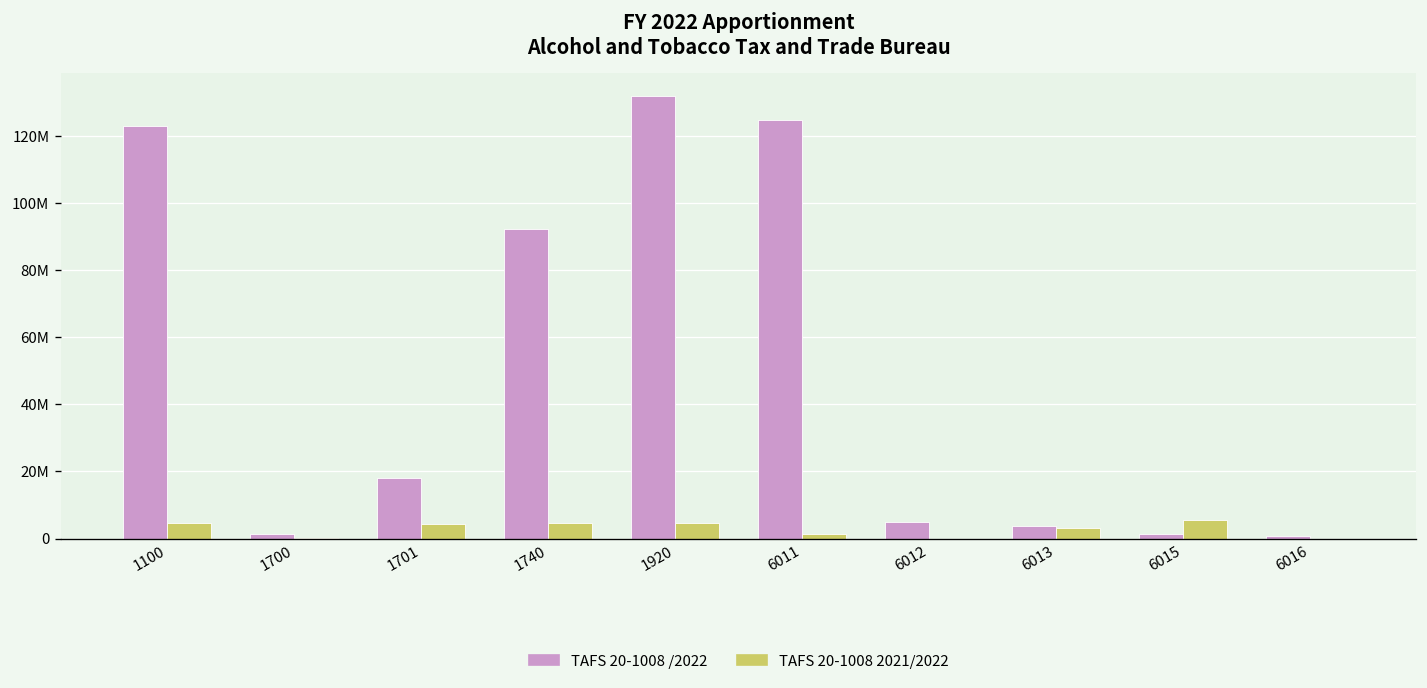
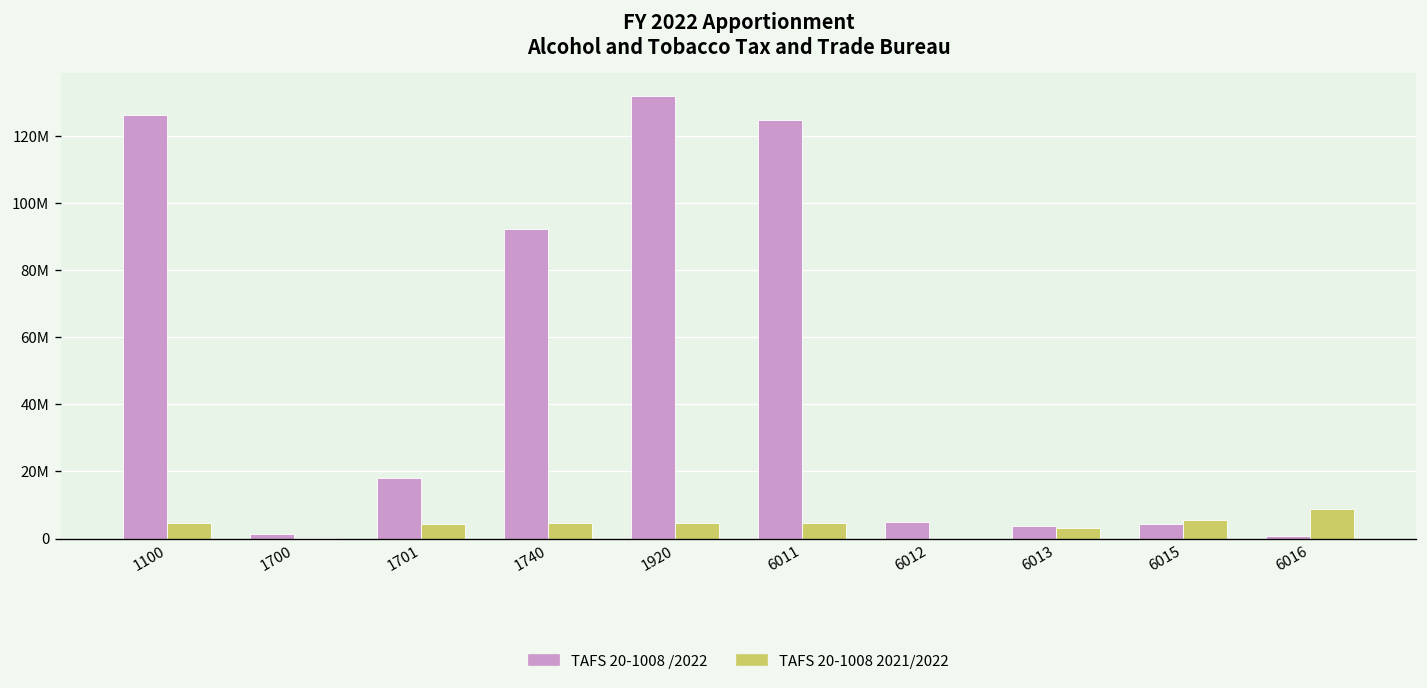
TAFS 20-1008 /2022, 1100: 123000000 -> 126000000
TAFS 20-1008 2021/2022, 6011: 1000000 -> 5000000
TAFS 20-1008 /2022, 6015: 1000000 -> 4000000
TAFS 20-1008 2021/2022, 6016: 0 -> 9000000
